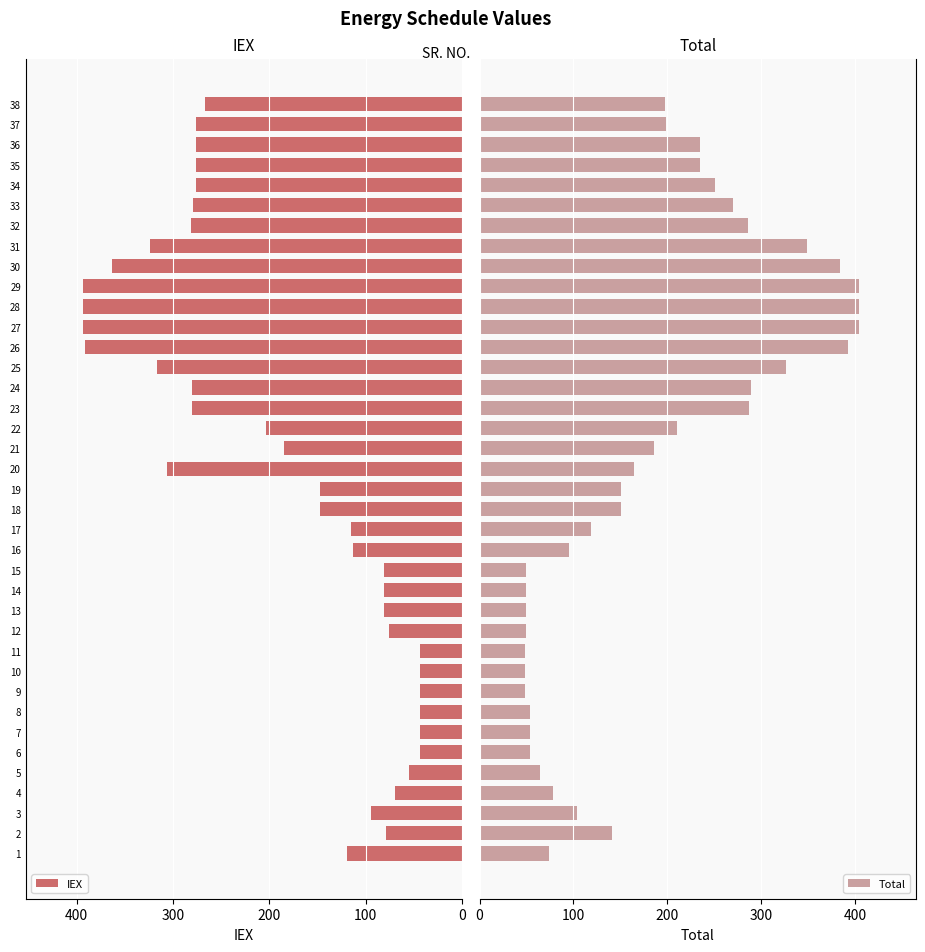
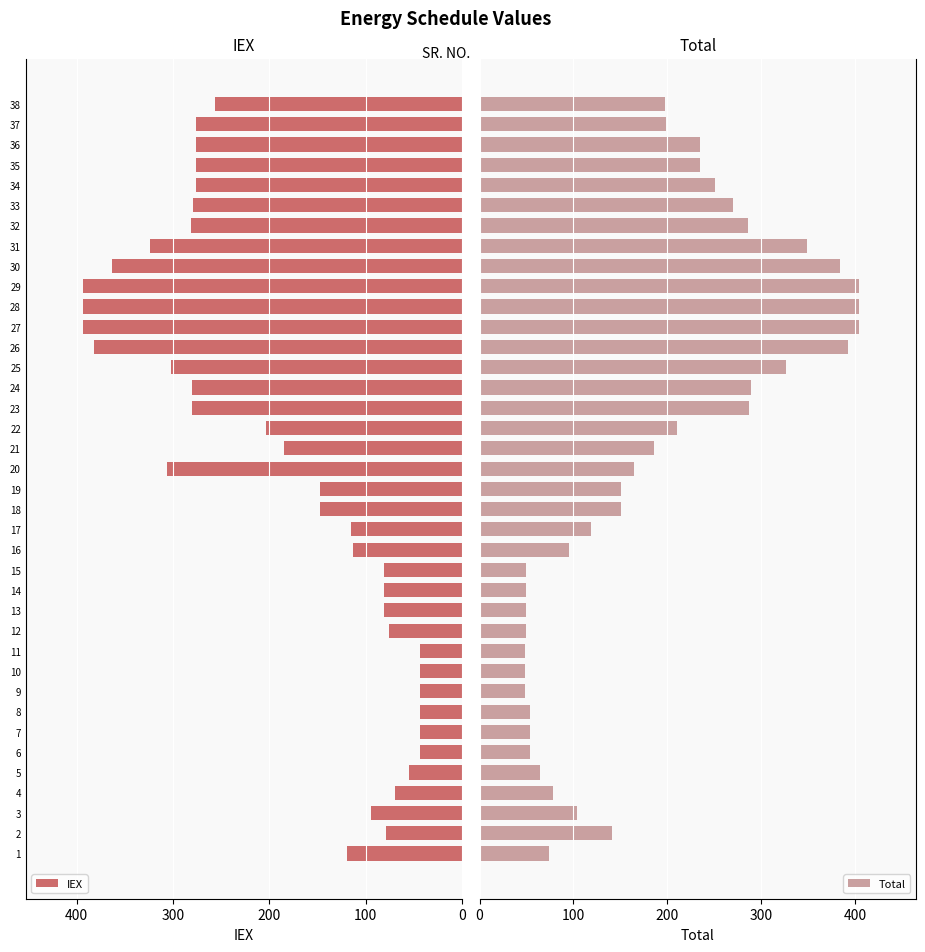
IEX, 38: 270 -> 260
IEX, 26: 390 -> 380
IEX, 25: 320 -> 300
